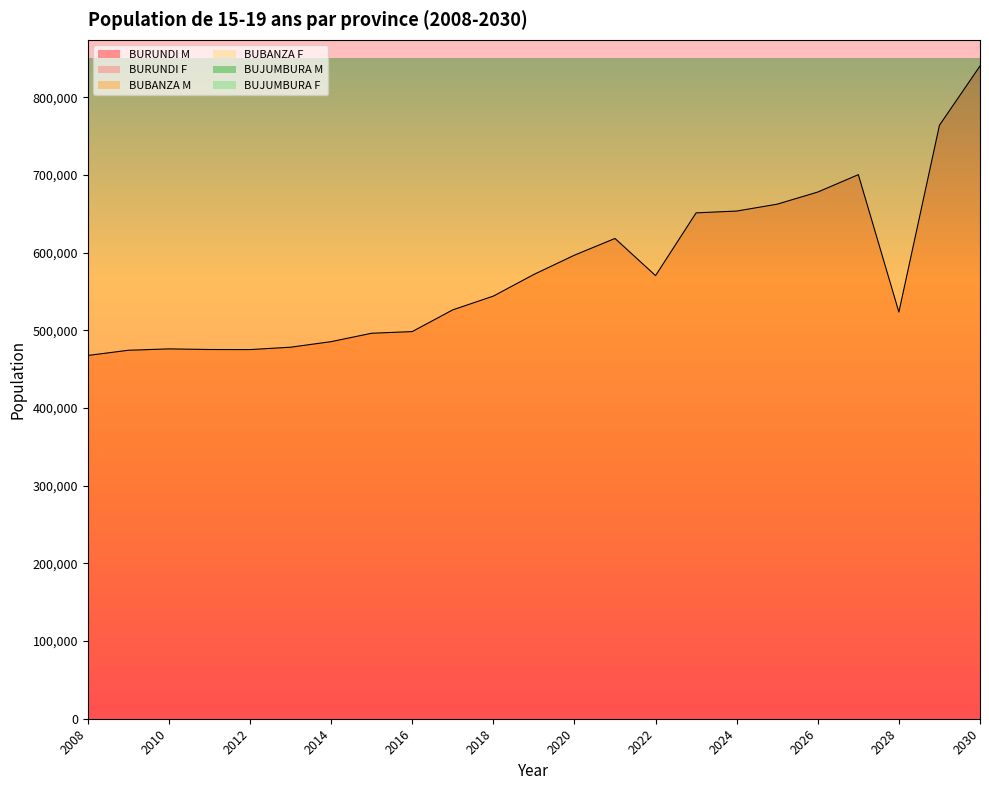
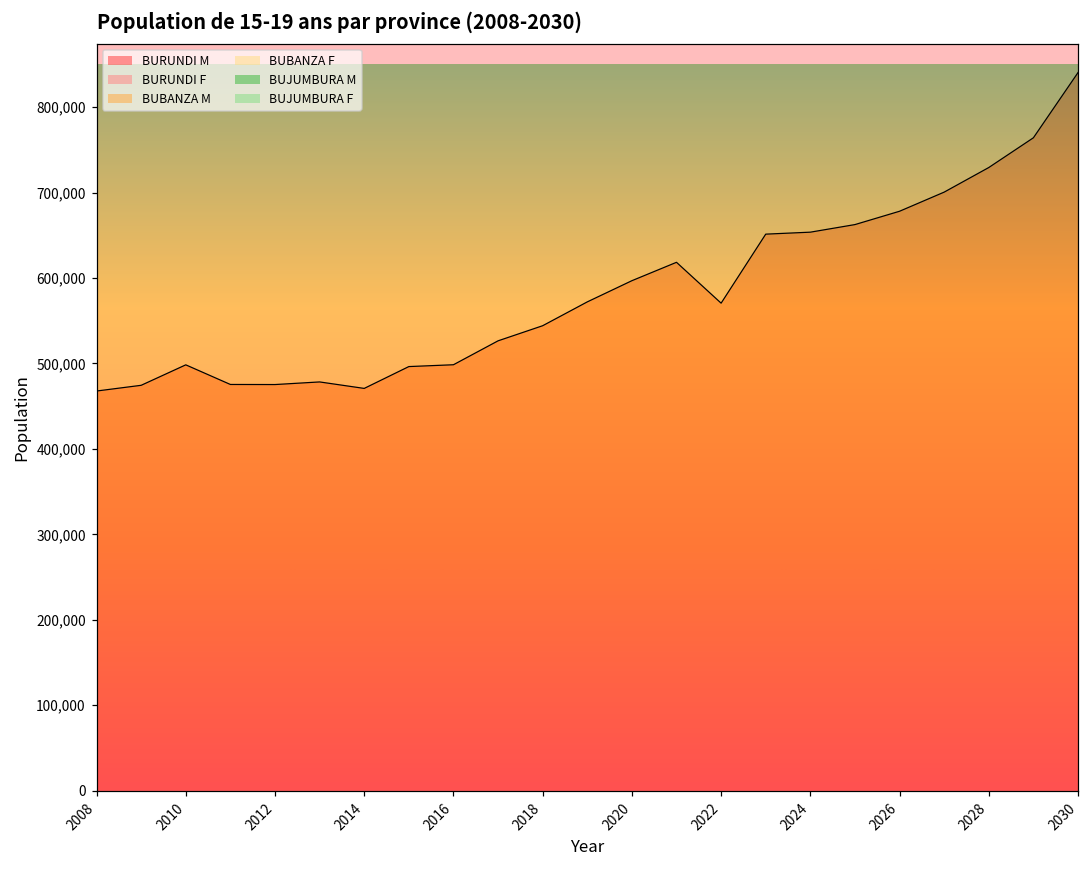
BURUNDI M, 2010: 480,000 -> 500,000
BURUNDI M, 2014: 490,000 -> 470,000
BURUNDI M, 2028: 520,000 -> 730,000
